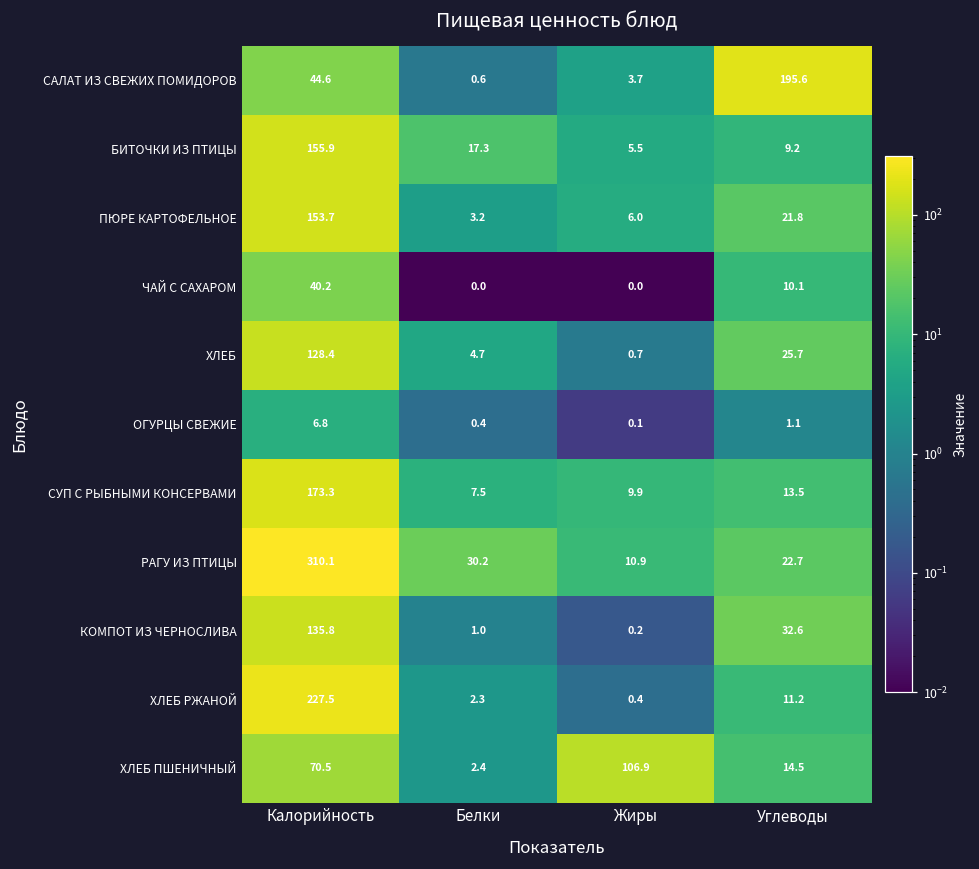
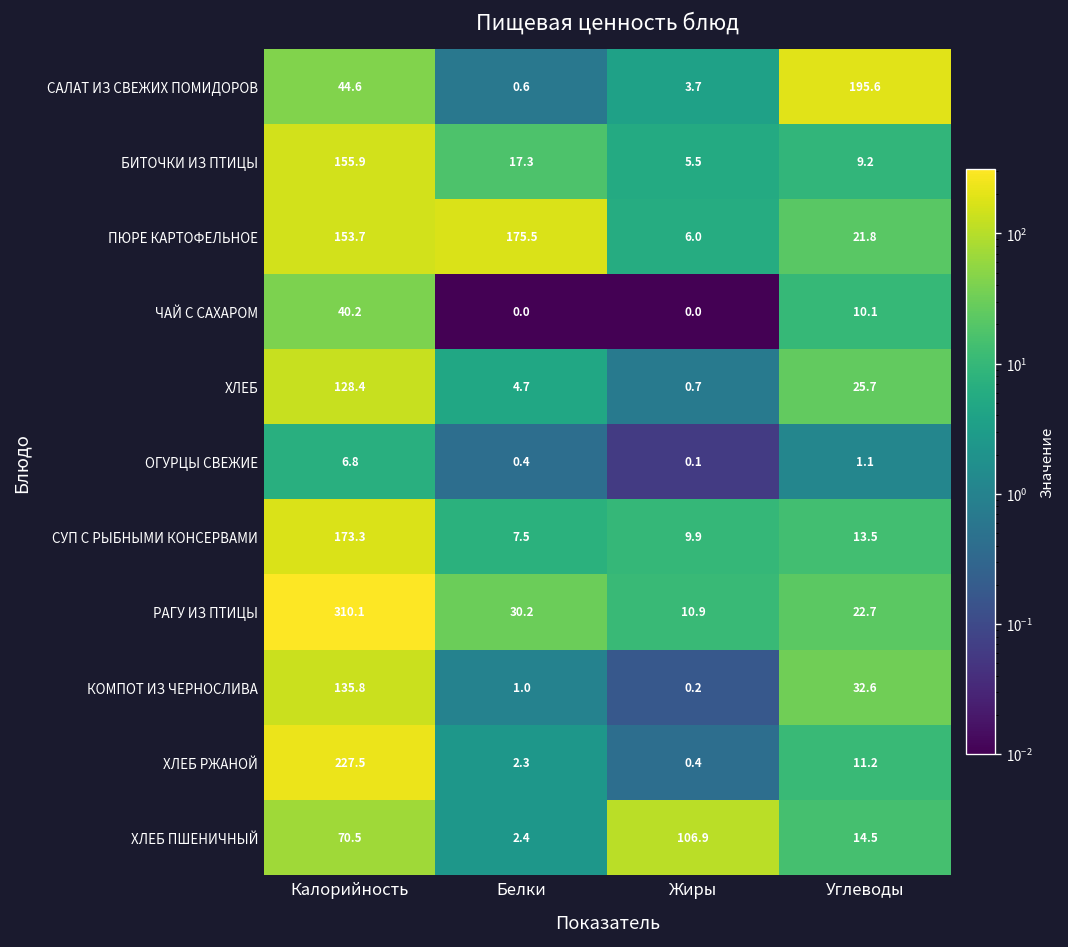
ПЮРЕ КАРТОФЕЛЬНОЕ, Белки: 3.2 -> 175.5
